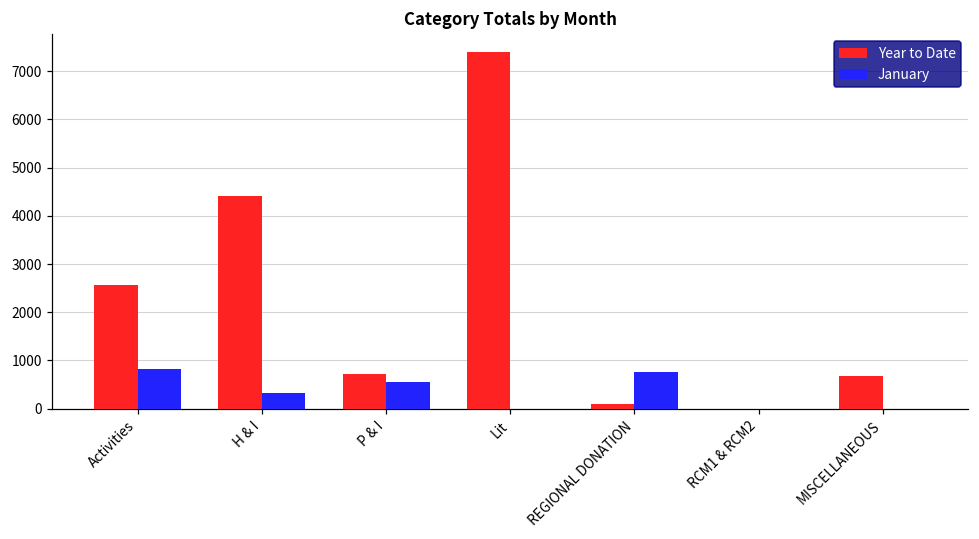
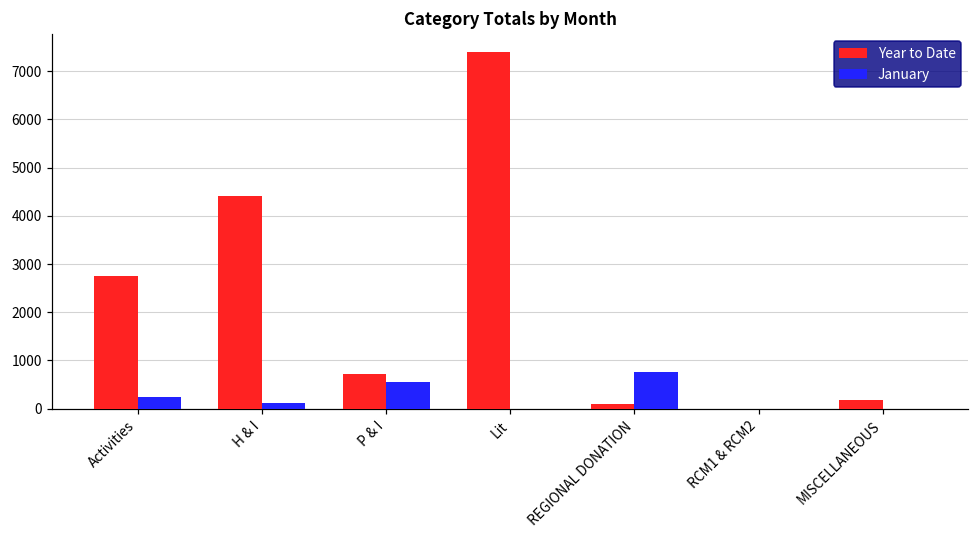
Year to Date, Activities: 2600 -> 2800
January, Activities: 800 -> 300
January, H & I: 300 -> 100
Year to Date, MISCELLANEOUS: 700 -> 200
